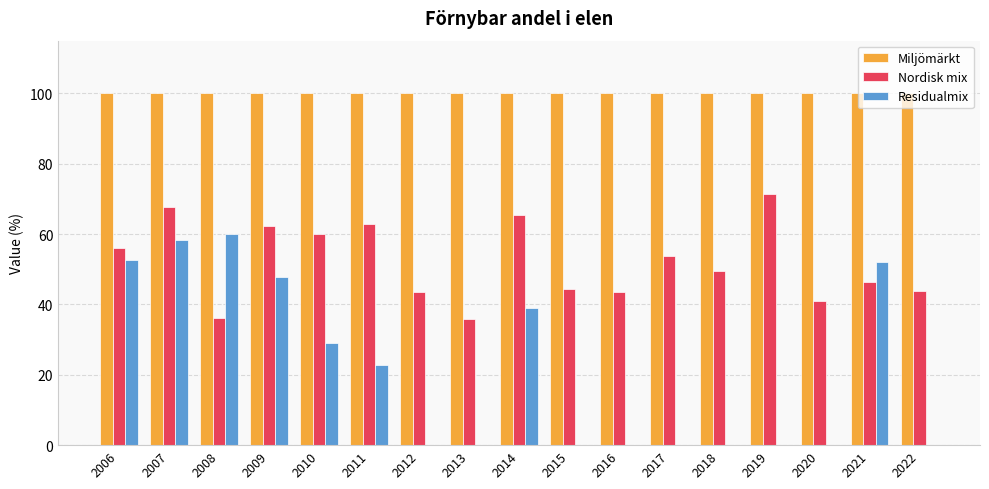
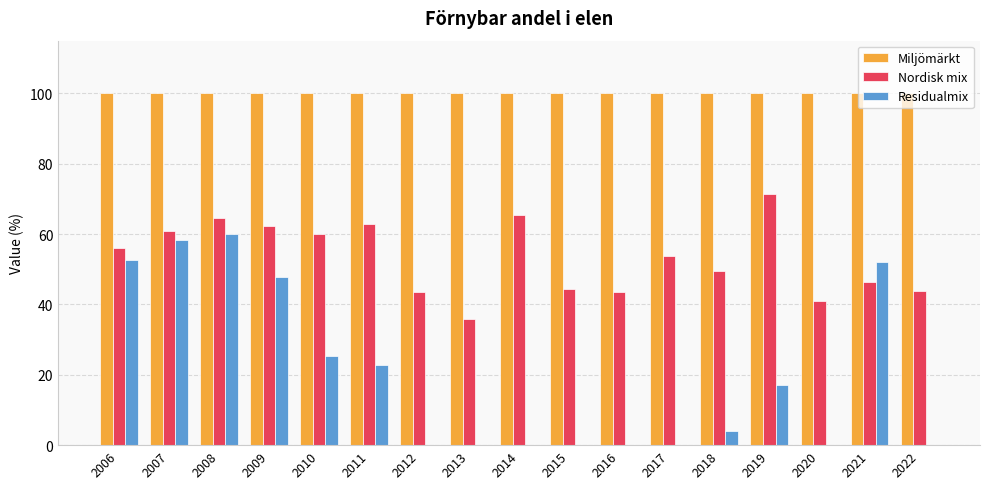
Nordisk mix, 2007: 68 -> 61
Nordisk mix, 2008: 36 -> 65
Residualmix, 2010: 29 -> 25
Residualmix, 2014: 39 -> 0
Residualmix, 2018: 0 -> 4
Residualmix, 2019: 0 -> 17
